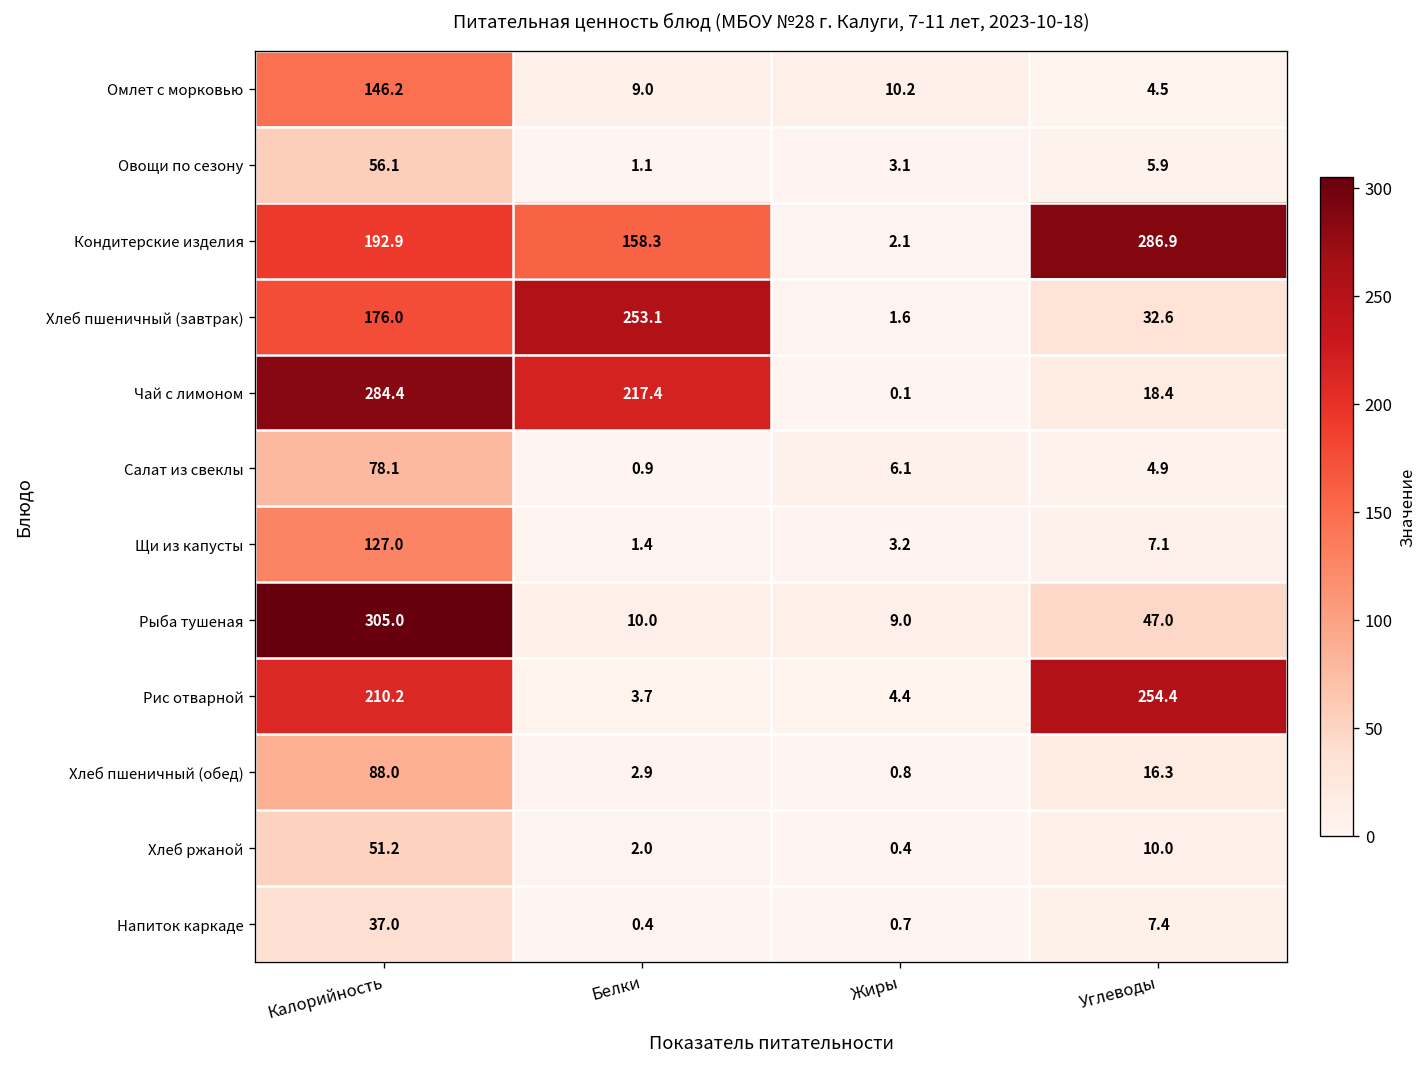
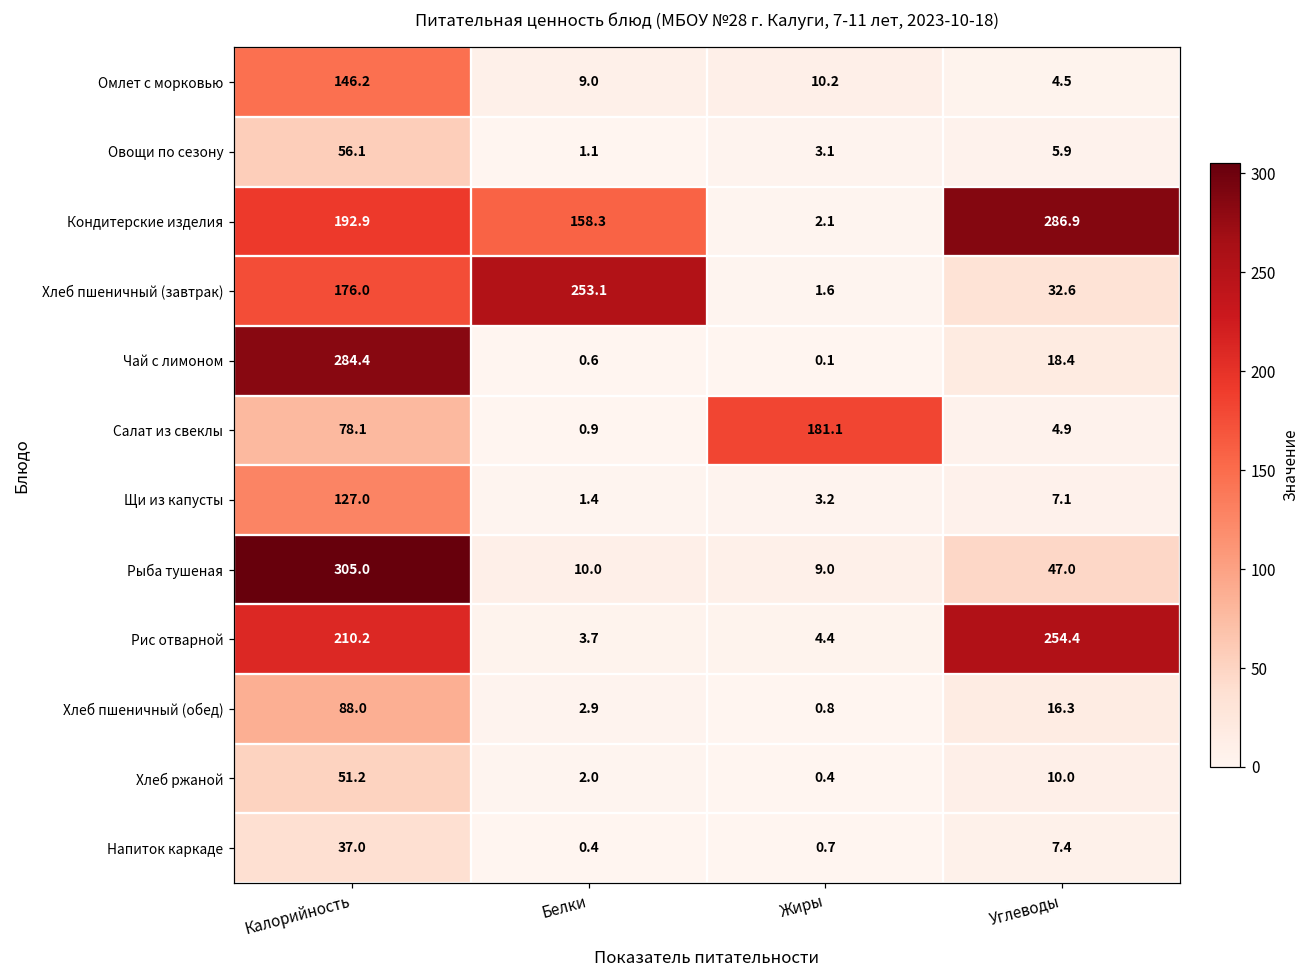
Чай с лимоном, Белки: 217.4 -> 0.6
Салат из свеклы, Жиры: 6.1 -> 181.1
